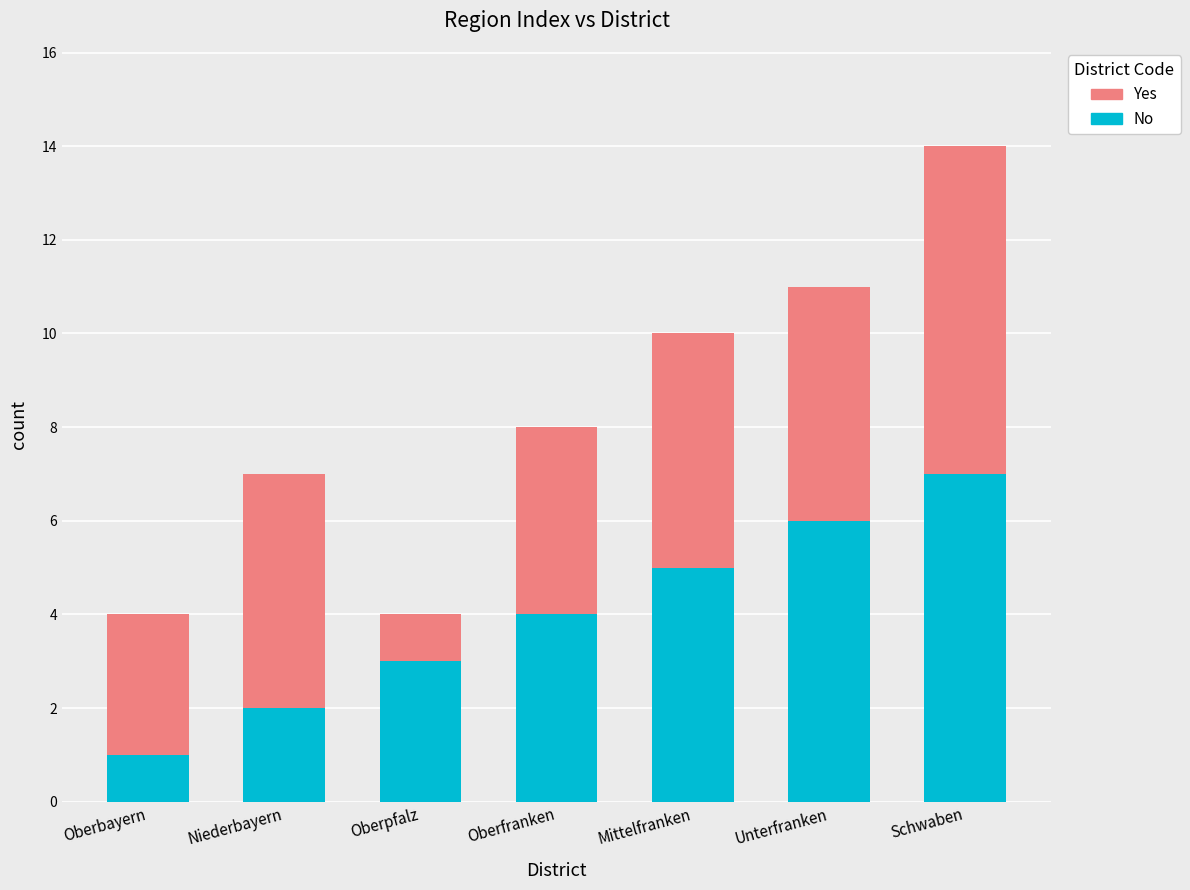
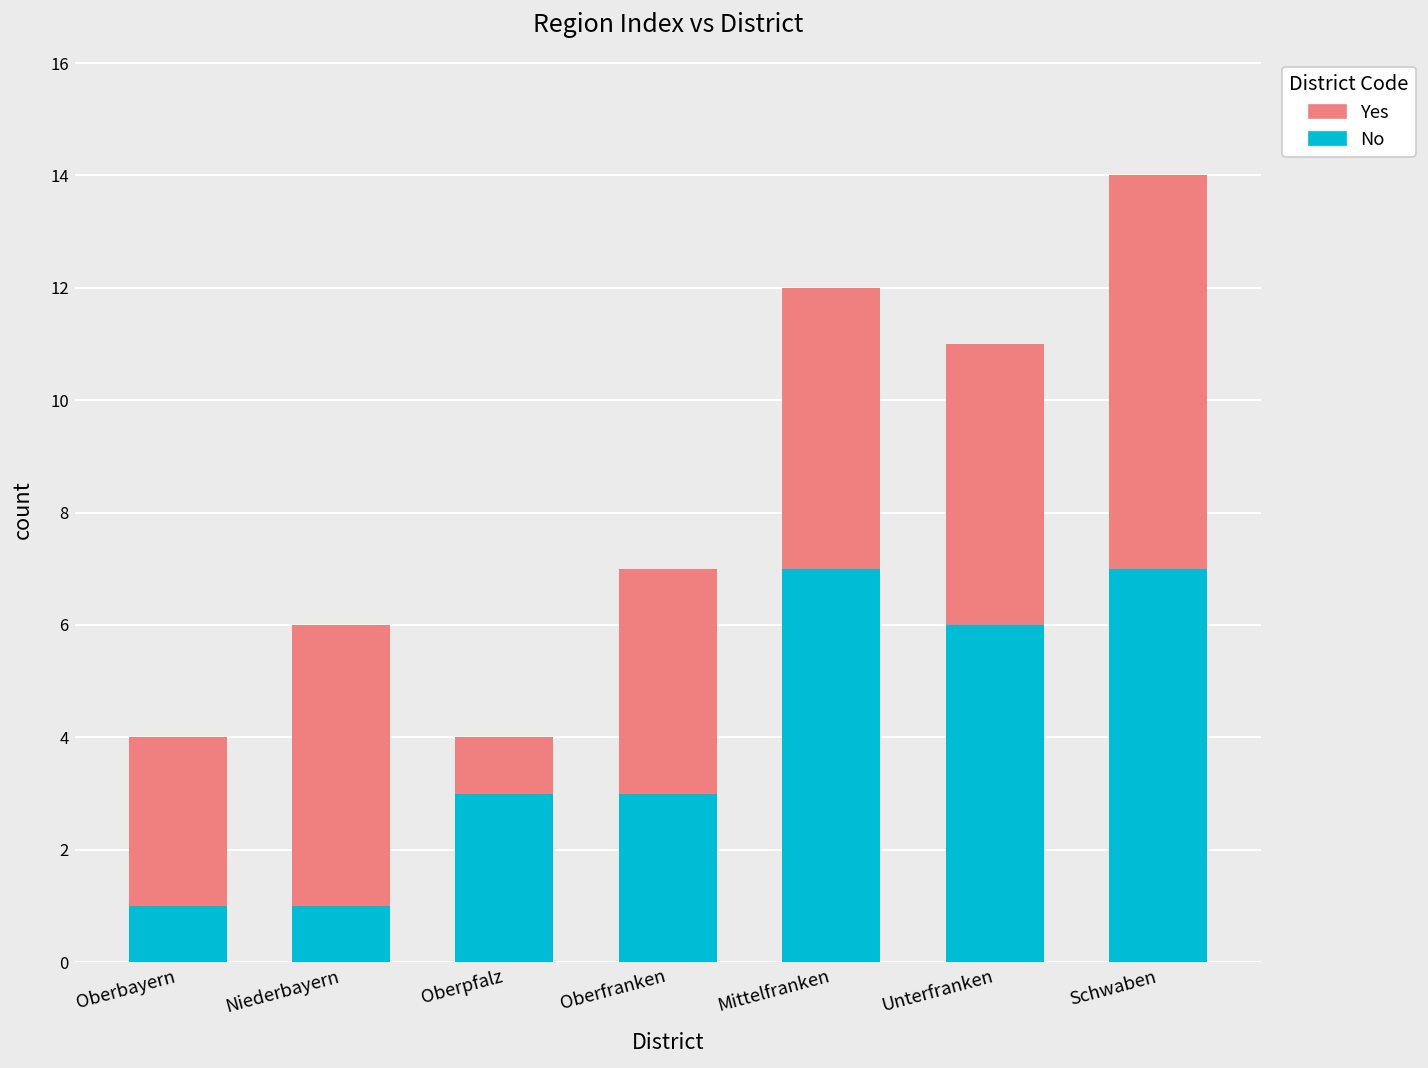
No, Niederbayern: 2 -> 1
No, Oberfranken: 4 -> 3
No, Mittelfranken: 5 -> 7
